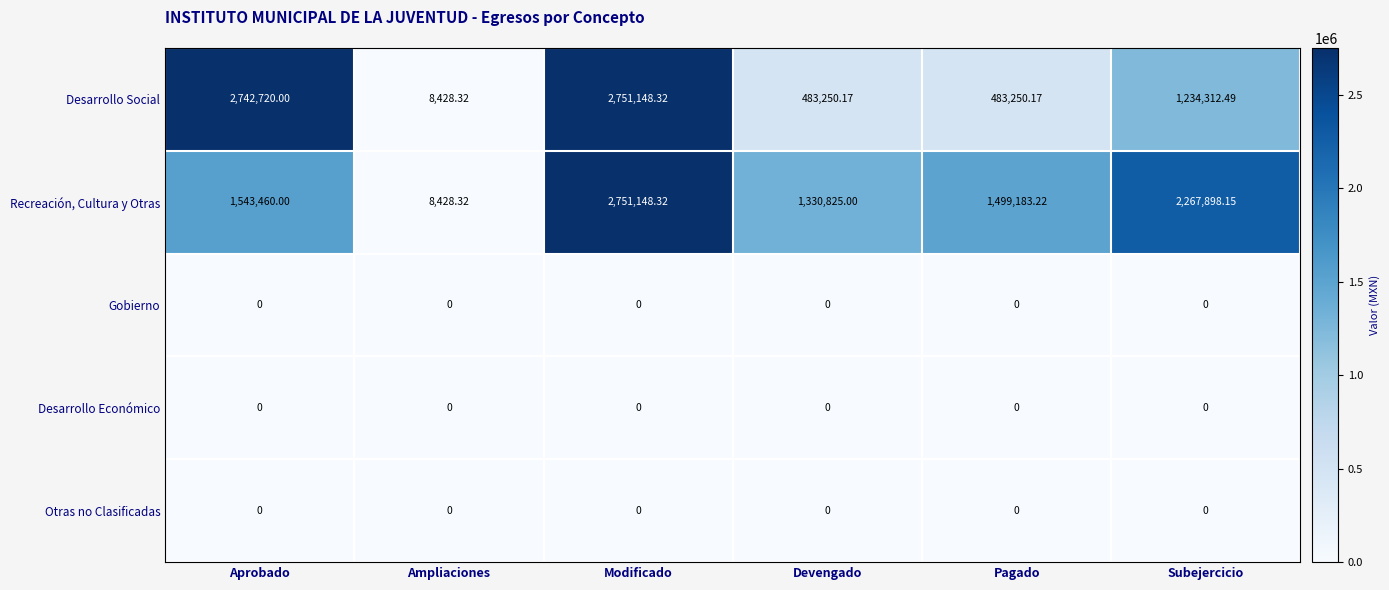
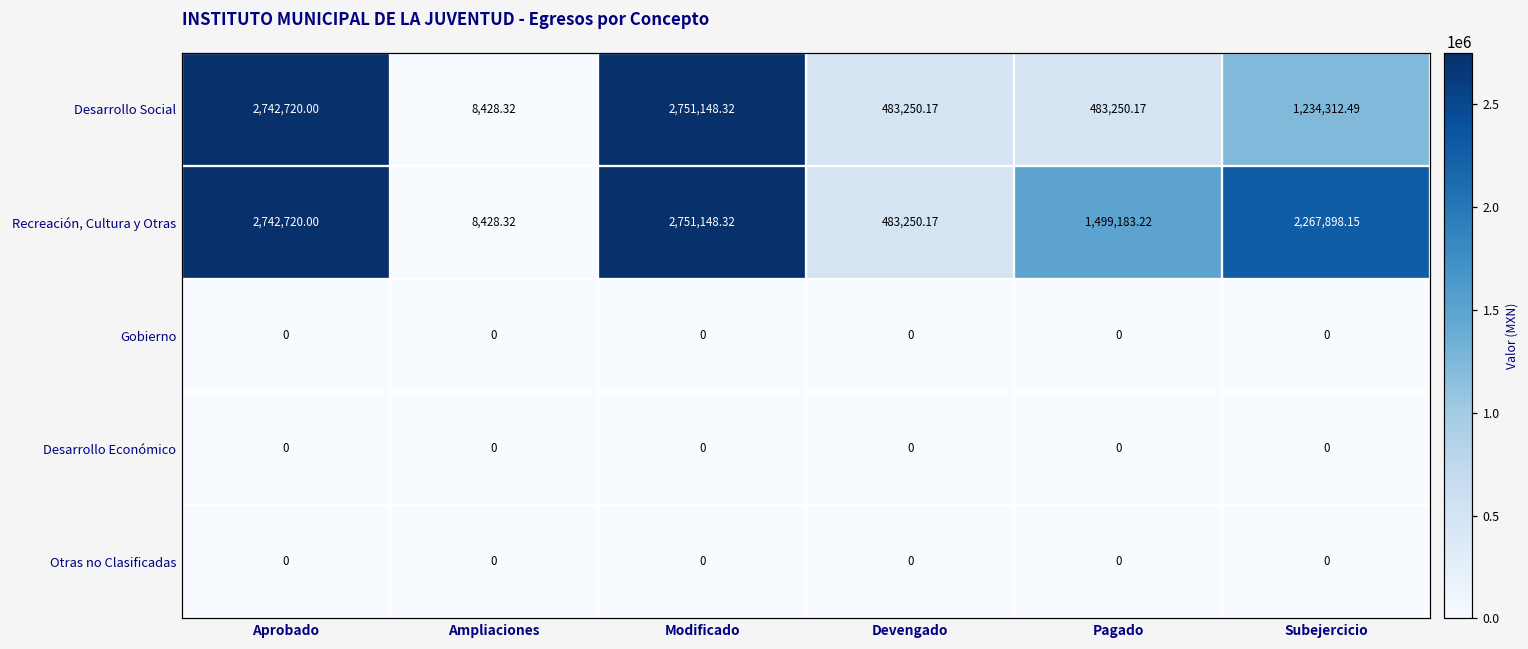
Recreación, Cultura y Otras, Aprobado: 1,543,460.00 -> 2,742,720.00
Recreación, Cultura y Otras, Devengado: 1,330,825.00 -> 483,250.17
